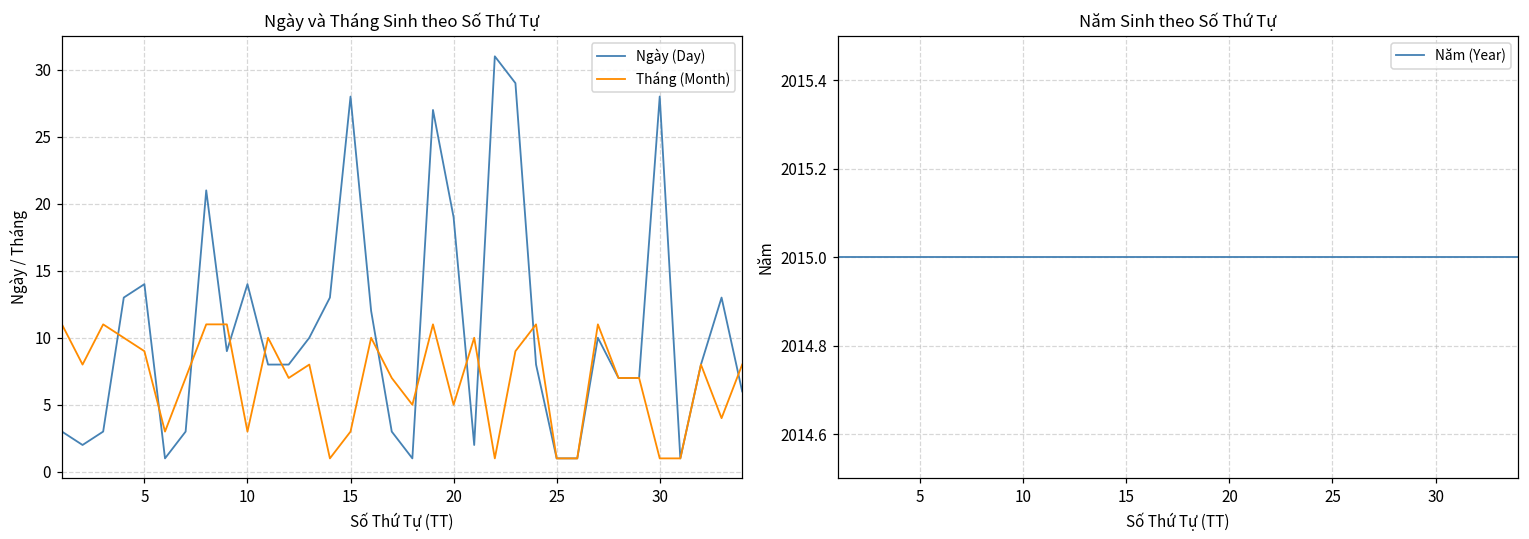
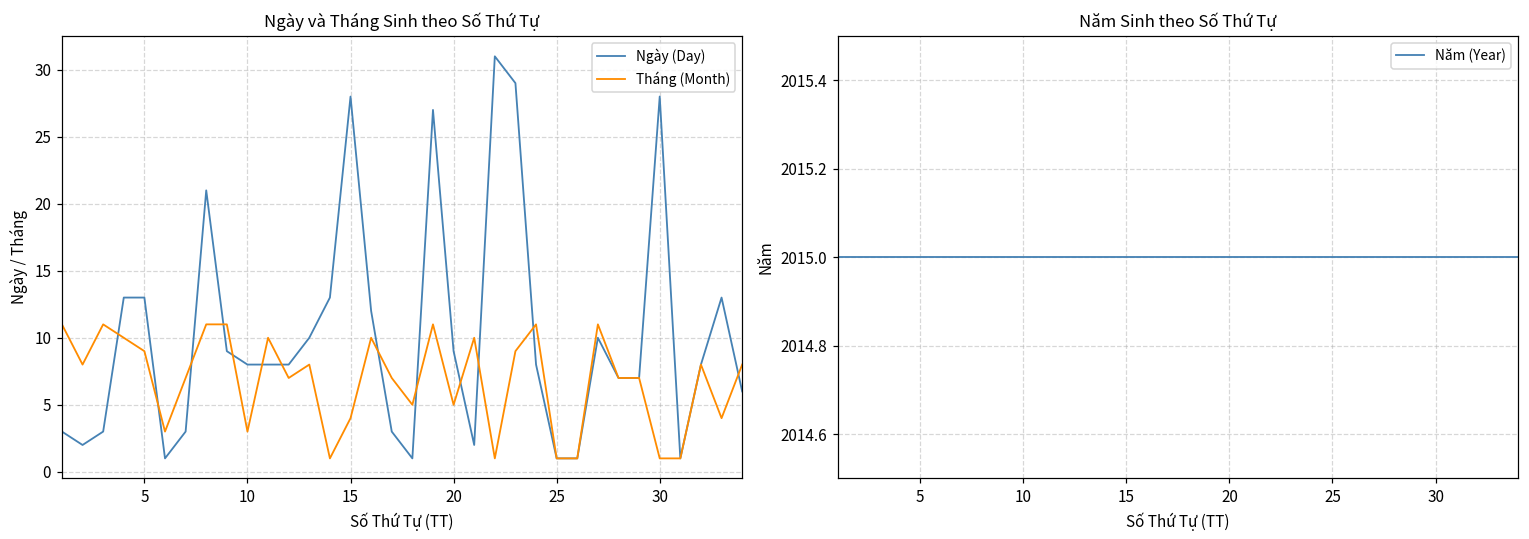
Ngày và Tháng Sinh theo Số Thứ Tự, Ngày (Day), 5: 14 -> 13
Ngày và Tháng Sinh theo Số Thứ Tự, Ngày (Day), 10: 14 -> 8
Ngày và Tháng Sinh theo Số Thứ Tự, Tháng (Month), 15: 3 -> 4
Ngày và Tháng Sinh theo Số Thứ Tự, Ngày (Day), 20: 19 -> 9
